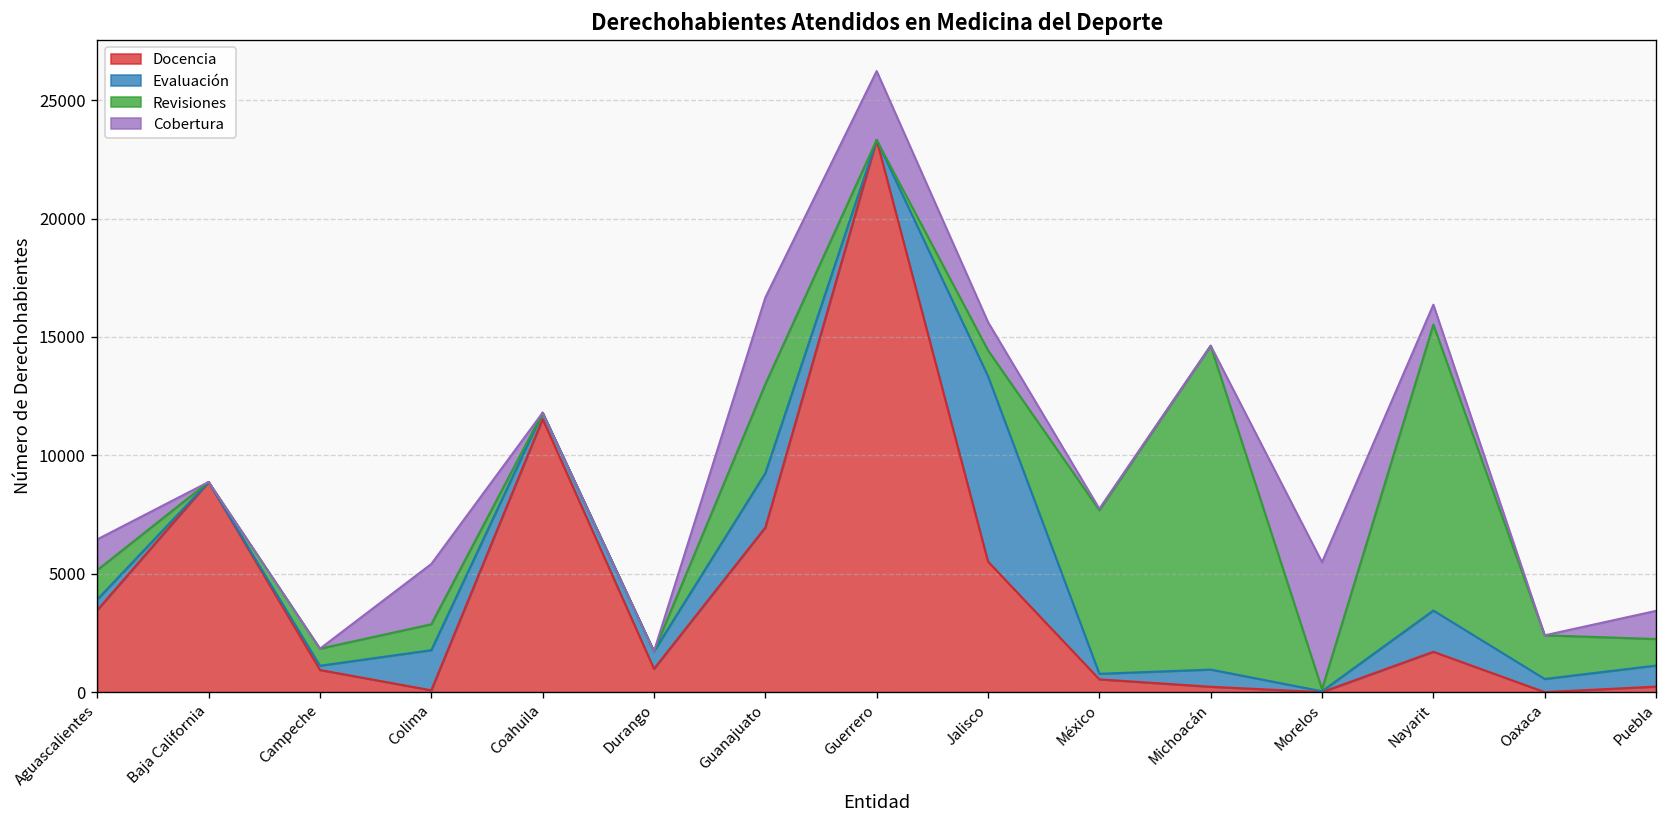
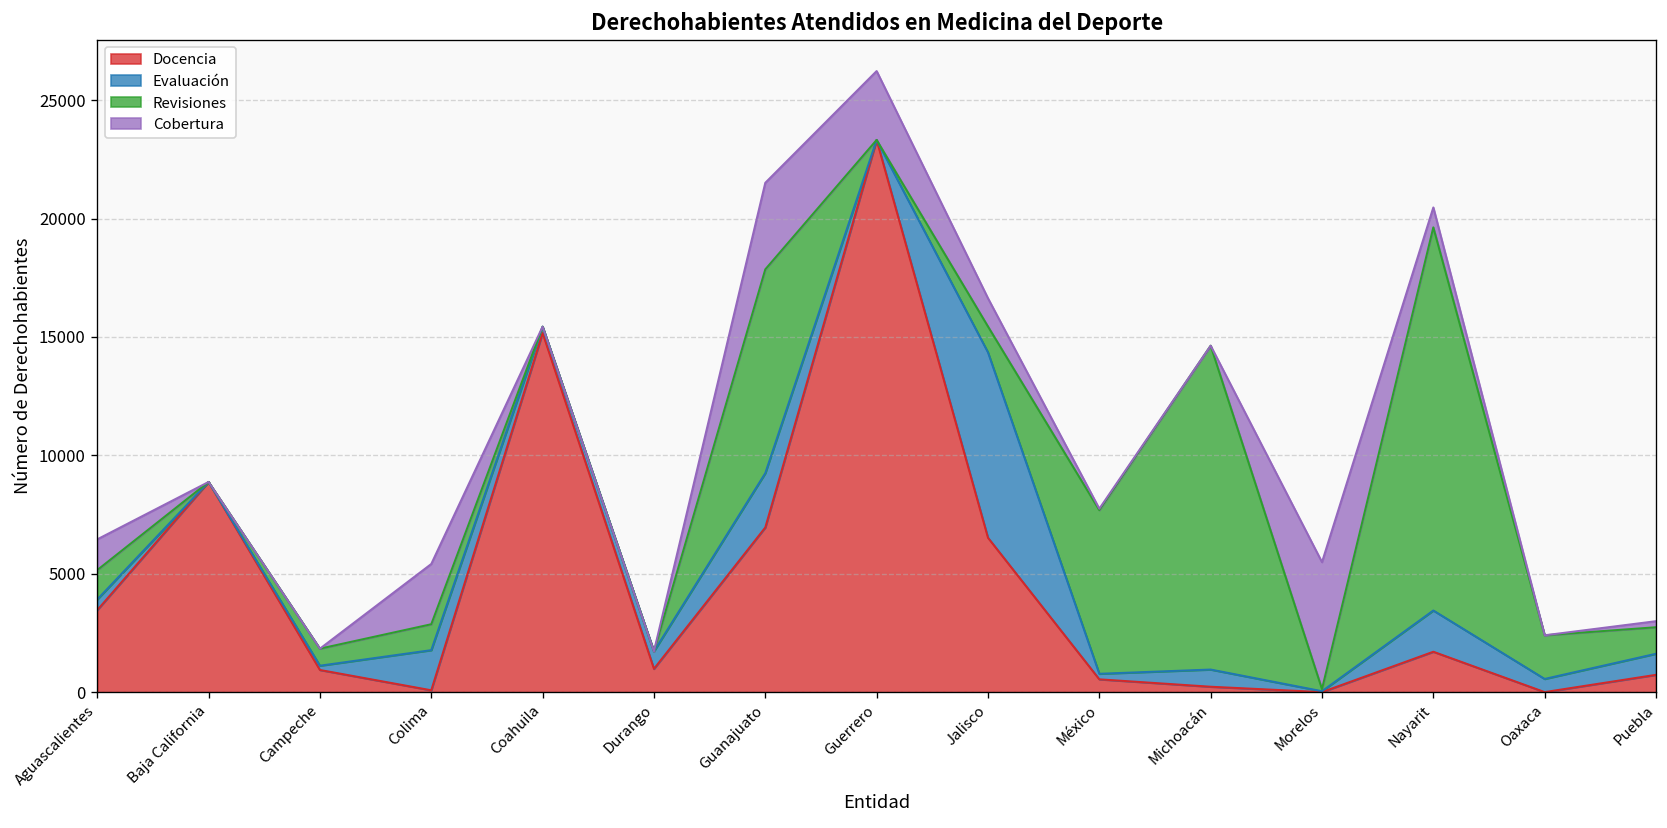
Docencia, Coahuila: 11500 -> 15200
Revisiones, Guanajuato: 3800 -> 8600
Docencia, Jalisco: 5500 -> 6500
Revisiones, Nayarit: 12100 -> 16200
Docencia, Puebla: 200 -> 700
Cobertura, Puebla: 1200 -> 300
